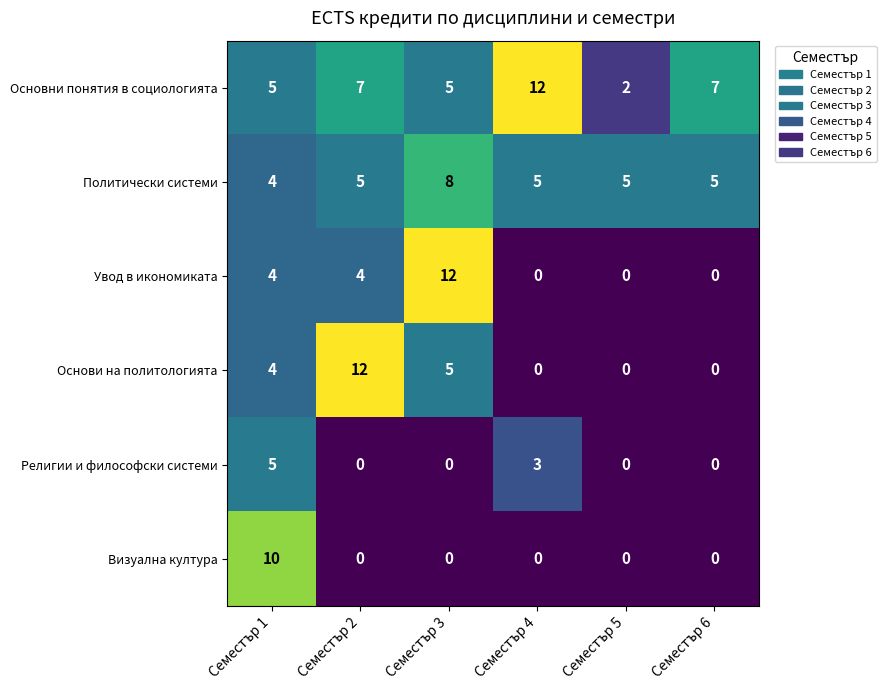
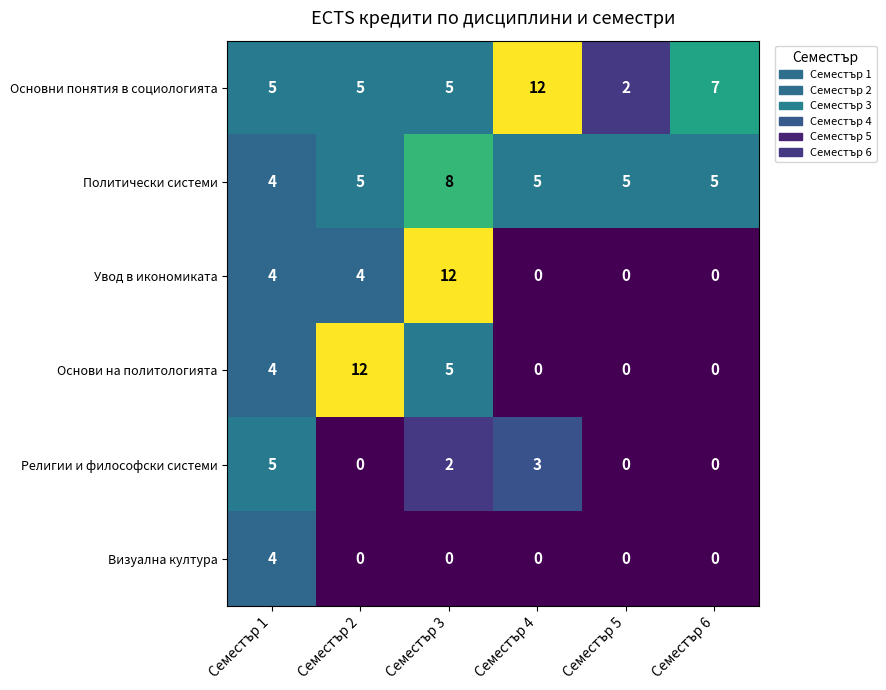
Основни понятия в социологията, Семестър 2: 7 -> 5
Религии и философски системи, Семестър 3: 0 -> 2
Визуална култура, Семестър 1: 10 -> 4
